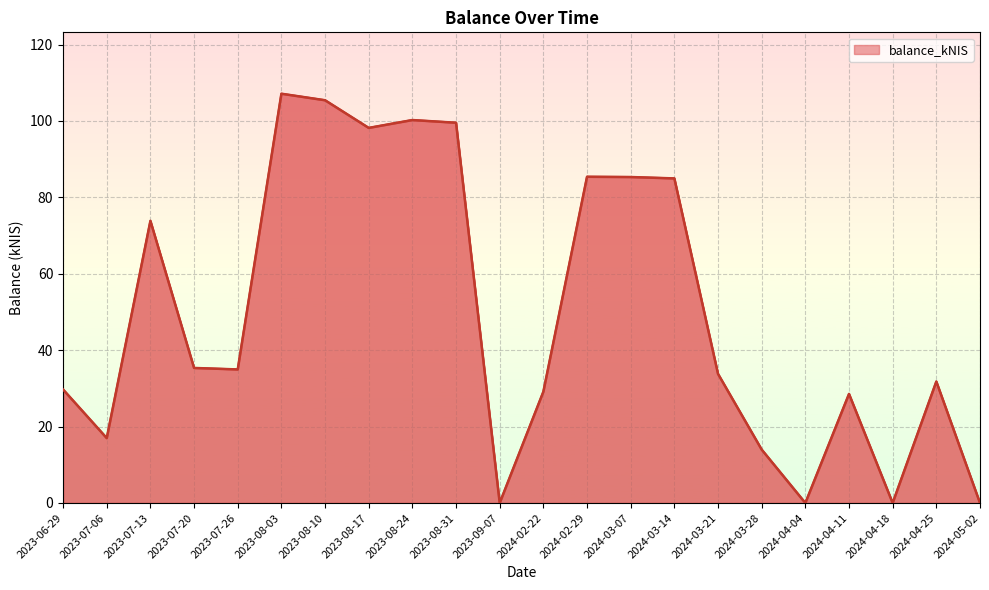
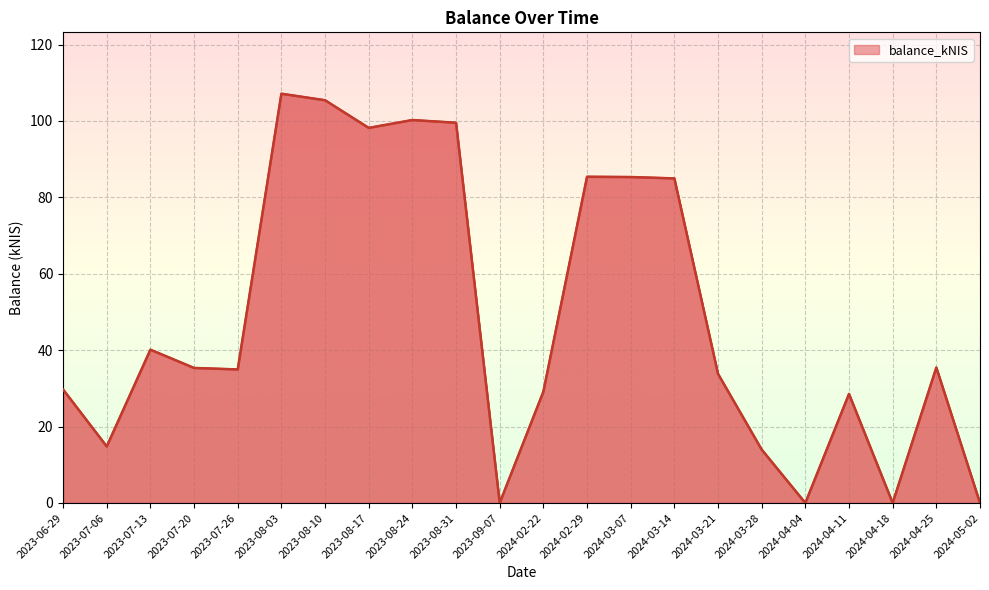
2023-07-06: 17 -> 15
2023-07-13: 74 -> 40
2024-04-25: 32 -> 35
